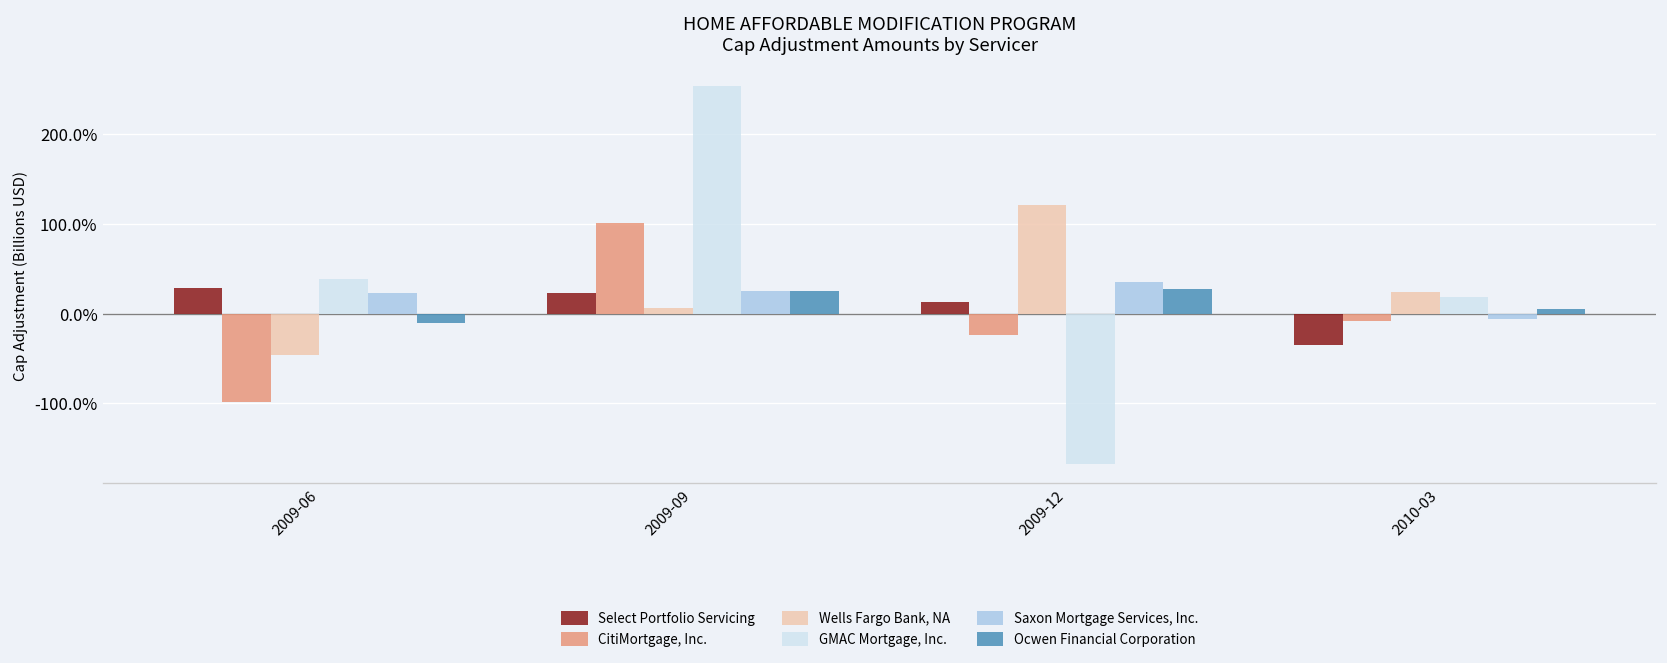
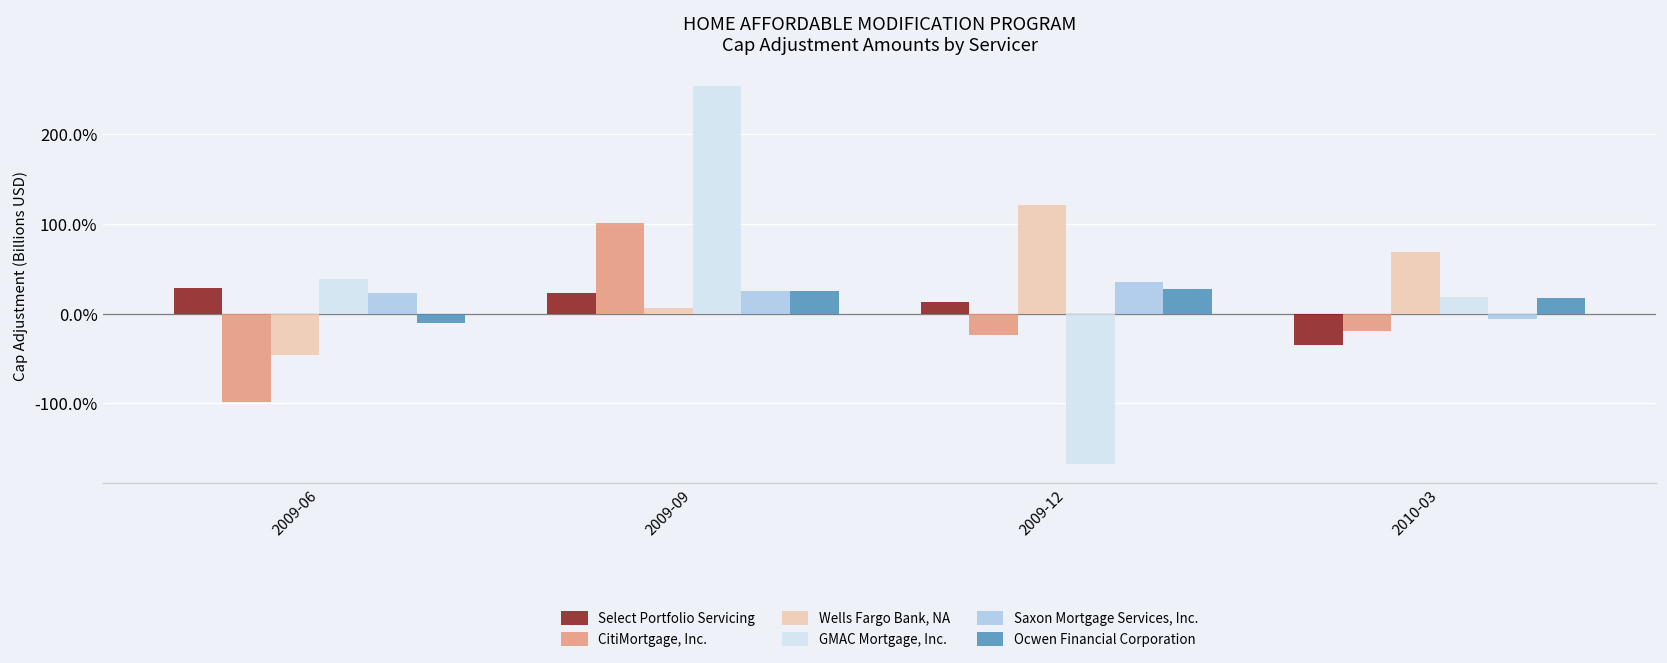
CitiMortgage, Inc., 2010-03: -10% -> -20%
Wells Fargo Bank, NA, 2010-03: 20% -> 70%
Ocwen Financial Corporation, 2010-03: 0% -> 20%
